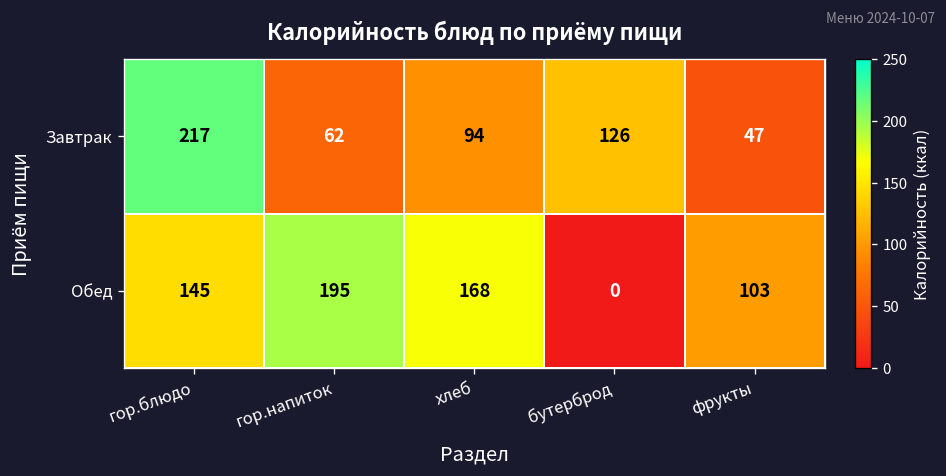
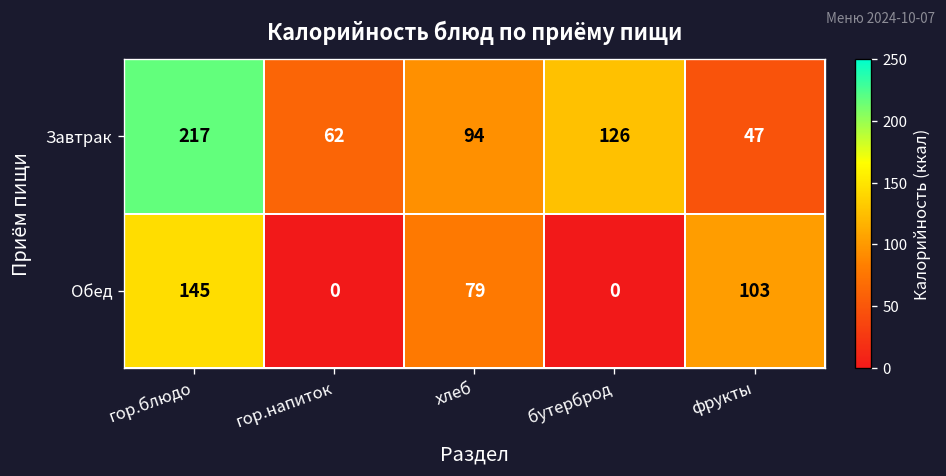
Обед, гор.напиток: 195 -> 0
Обед, хлеб: 168 -> 79
